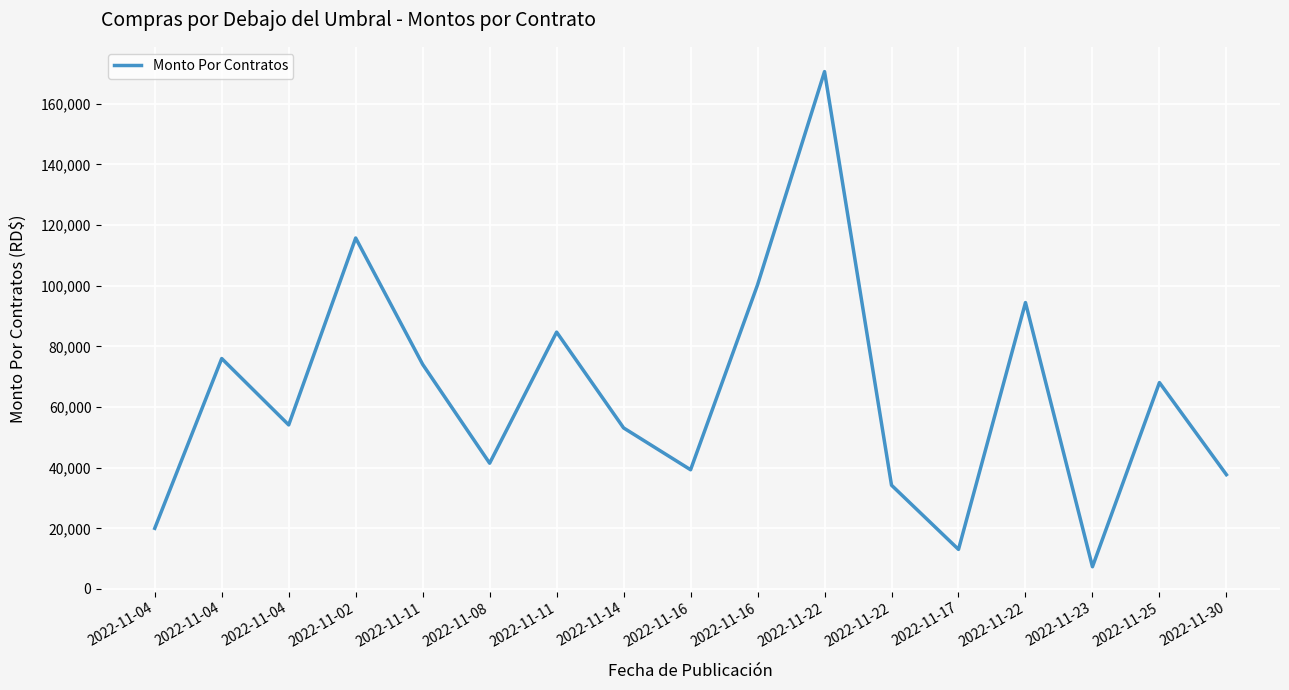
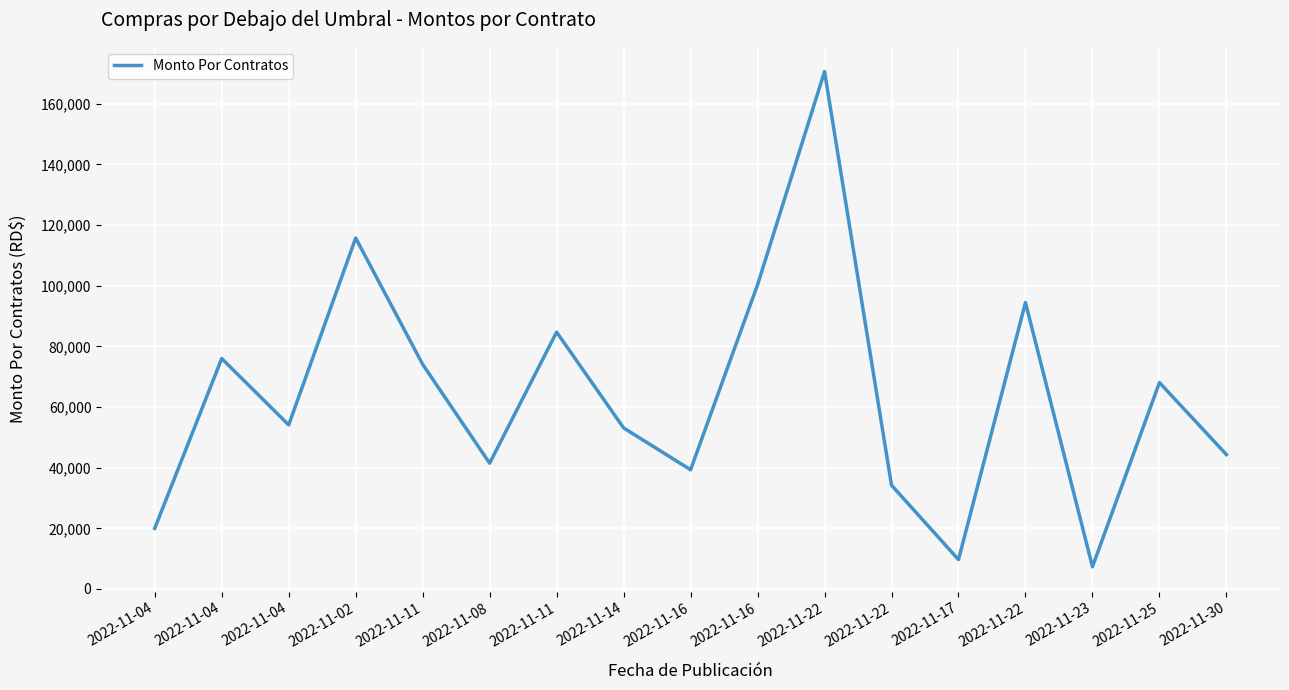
2022-11-17: 13,000 -> 10,000
2022-11-30: 38,000 -> 44,000
